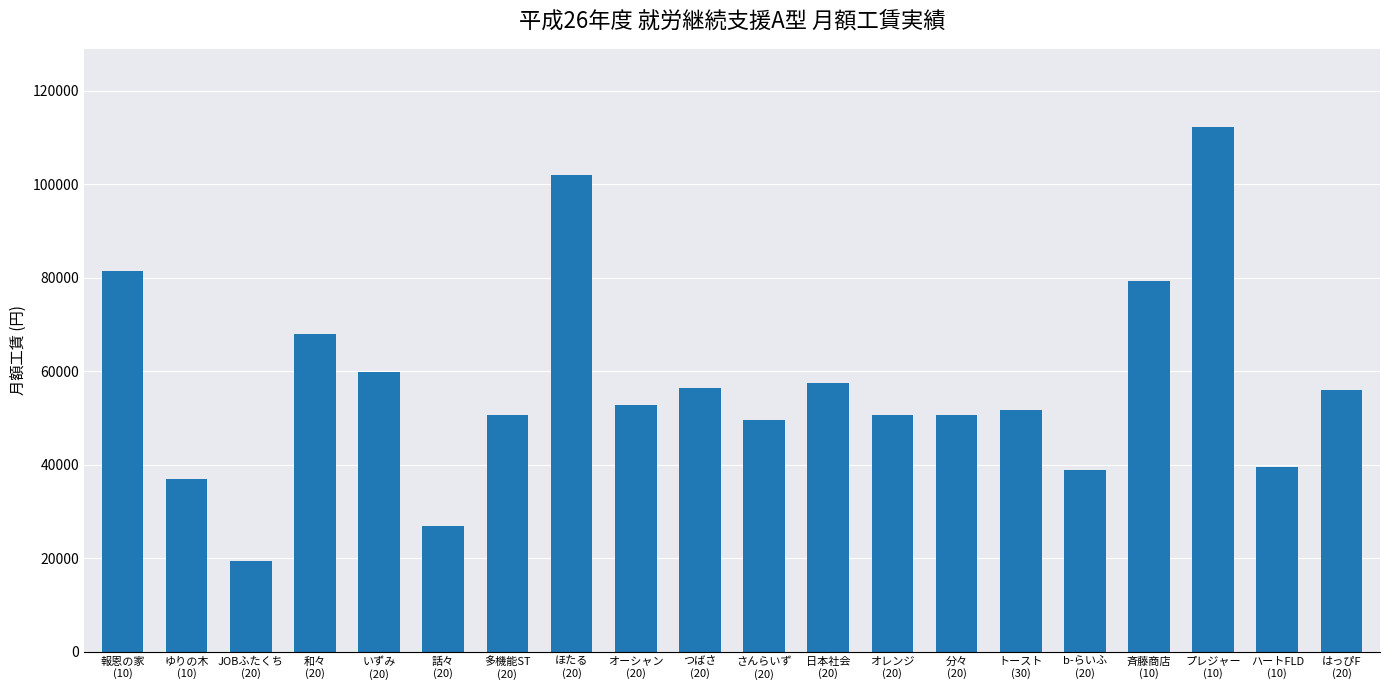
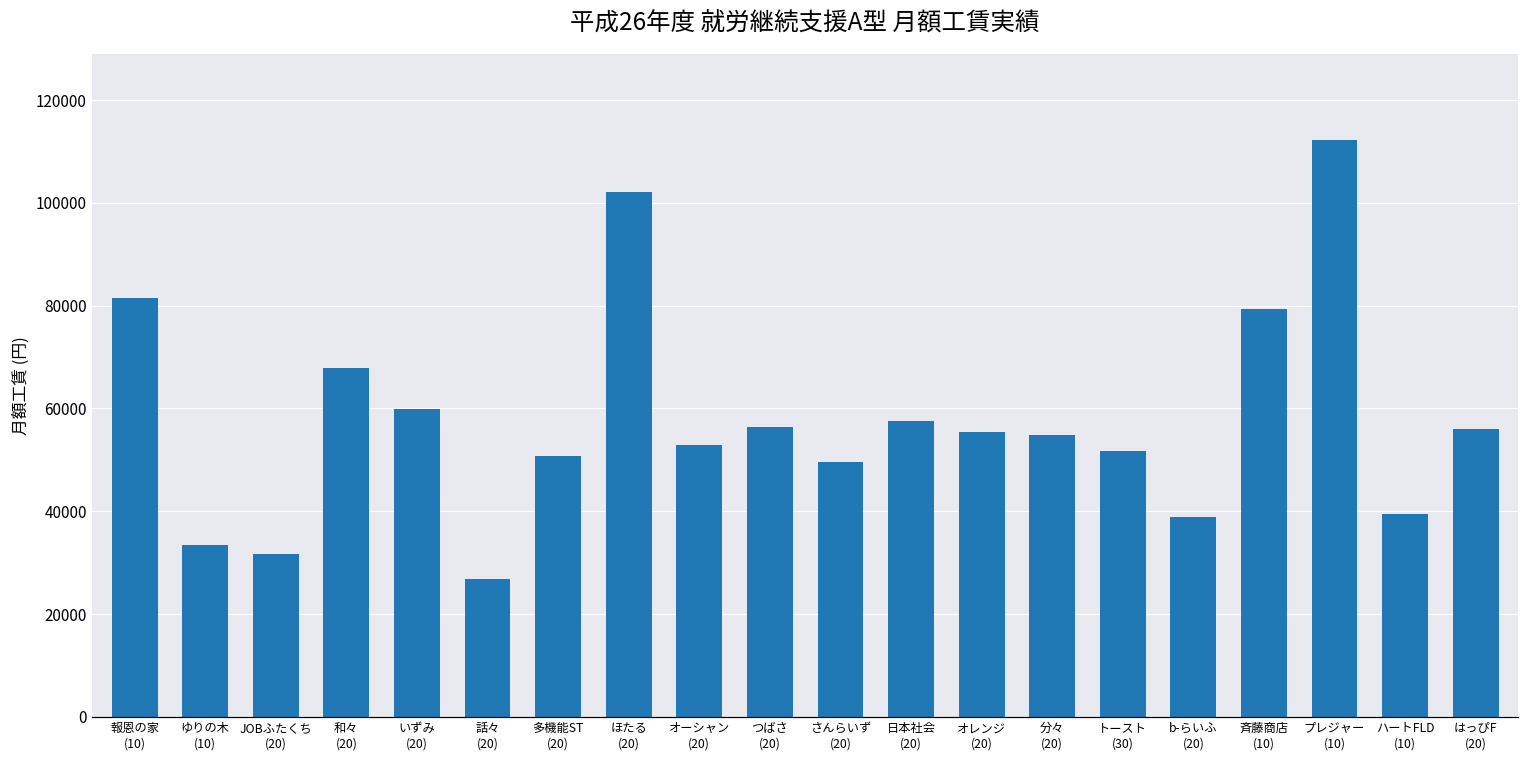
ゆりの木 (10): 37000 -> 34000
JOBふたくち (20): 19000 -> 32000
オレンジ (20): 51000 -> 55000
分々 (20): 51000 -> 55000
